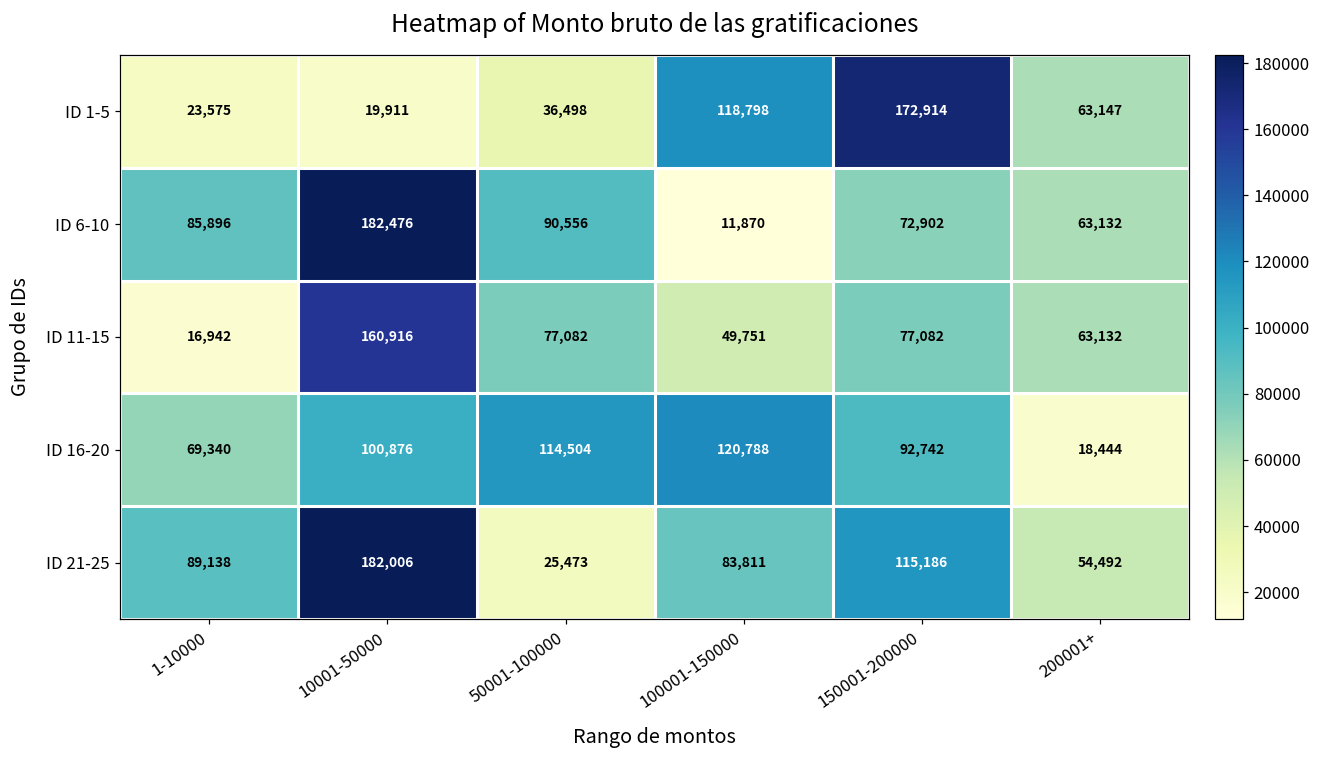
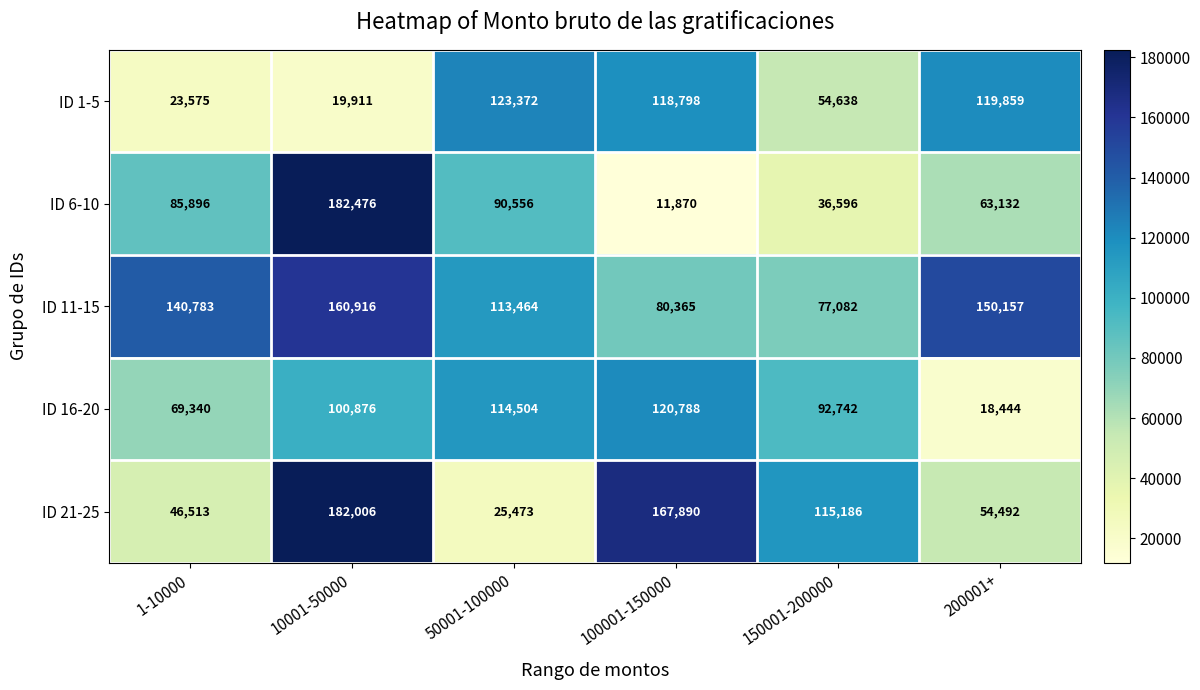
ID 1-5, 50001-100000: 36,498 -> 123,372
ID 1-5, 150001-200000: 172,914 -> 54,638
ID 1-5, 200001+: 63,147 -> 119,859
ID 6-10, 150001-200000: 72,902 -> 36,596
ID 11-15, 1-10000: 16,942 -> 140,783
ID 11-15, 50001-100000: 77,082 -> 113,464
ID 11-15, 100001-150000: 49,751 -> 80,365
ID 11-15, 200001+: 63,132 -> 150,157
ID 21-25, 1-10000: 89,138 -> 46,513
ID 21-25, 100001-150000: 83,811 -> 167,890
